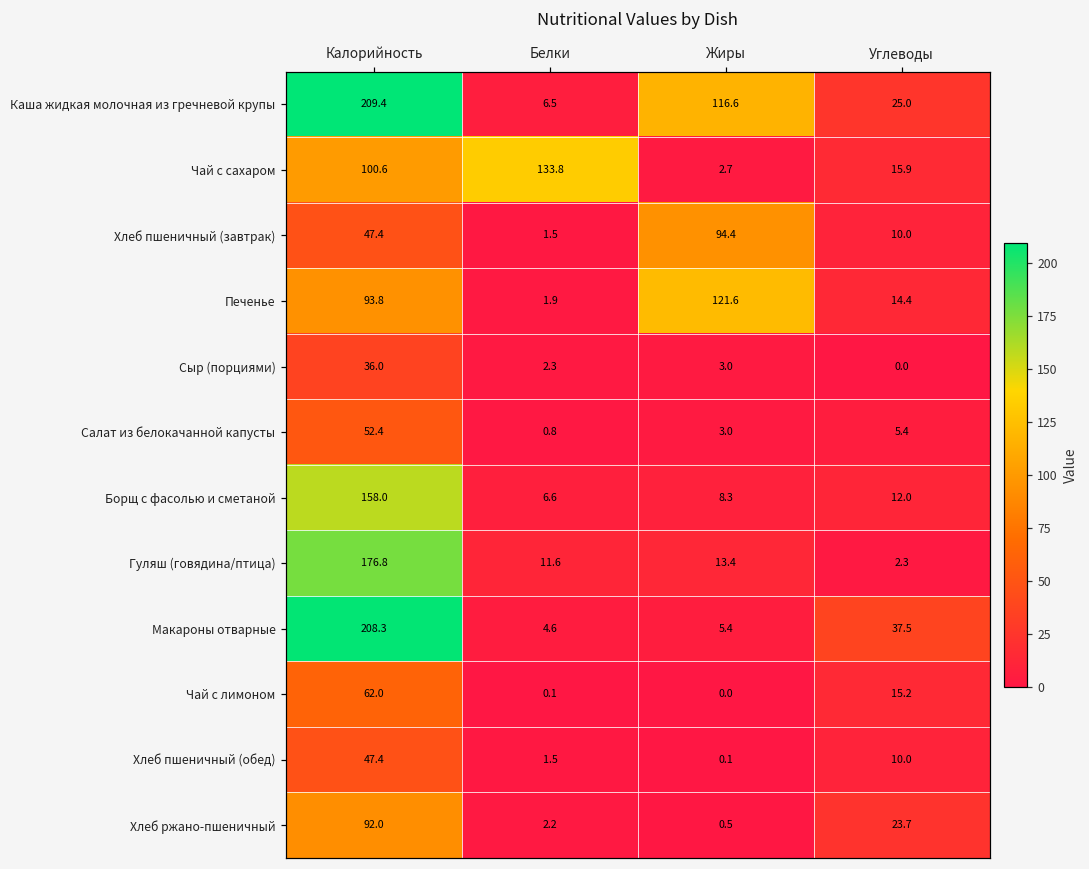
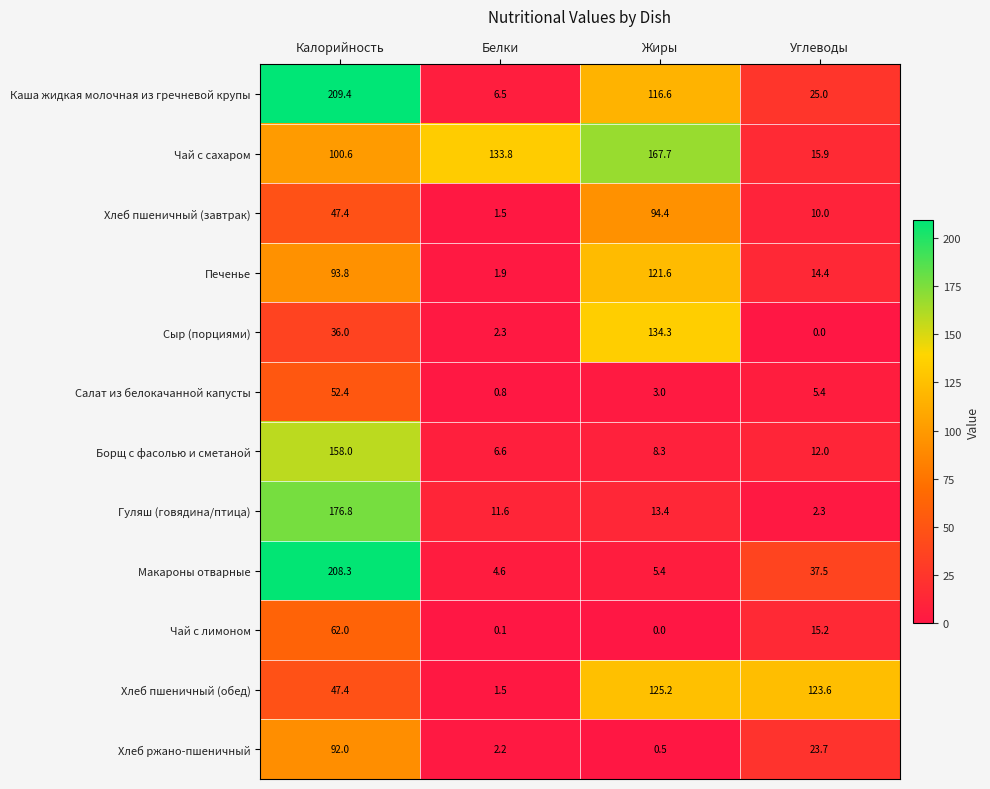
Чай с сахаром, Жиры: 2.7 -> 167.7
Сыр (порциями), Жиры: 3.0 -> 134.3
Хлеб пшеничный (обед), Жиры: 0.1 -> 125.2
Хлеб пшеничный (обед), Углеводы: 10.0 -> 123.6
